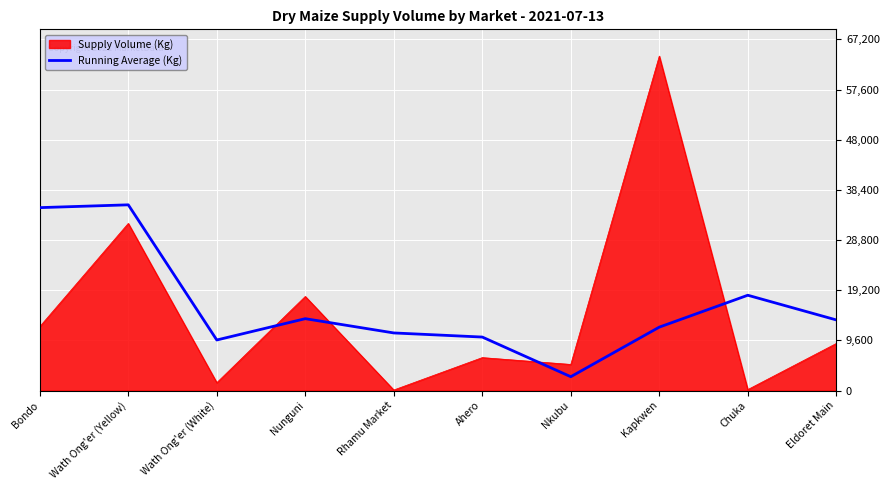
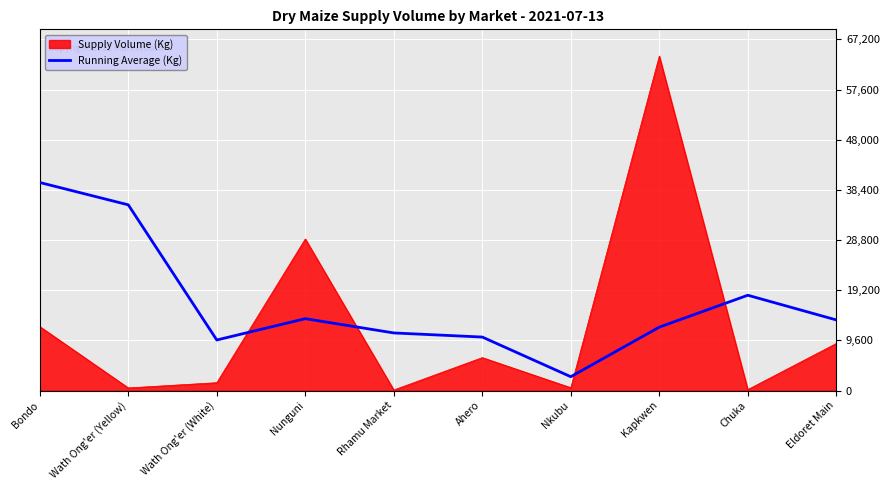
Running Average (Kg), Bondo: 35,000 -> 40,000
Supply Volume (Kg), Wath Ong'er (Yellow): 32,000 -> 1,000
Supply Volume (Kg), Nunguni: 18,000 -> 29,000
Supply Volume (Kg), Nkubu: 5,000 -> 1,000
